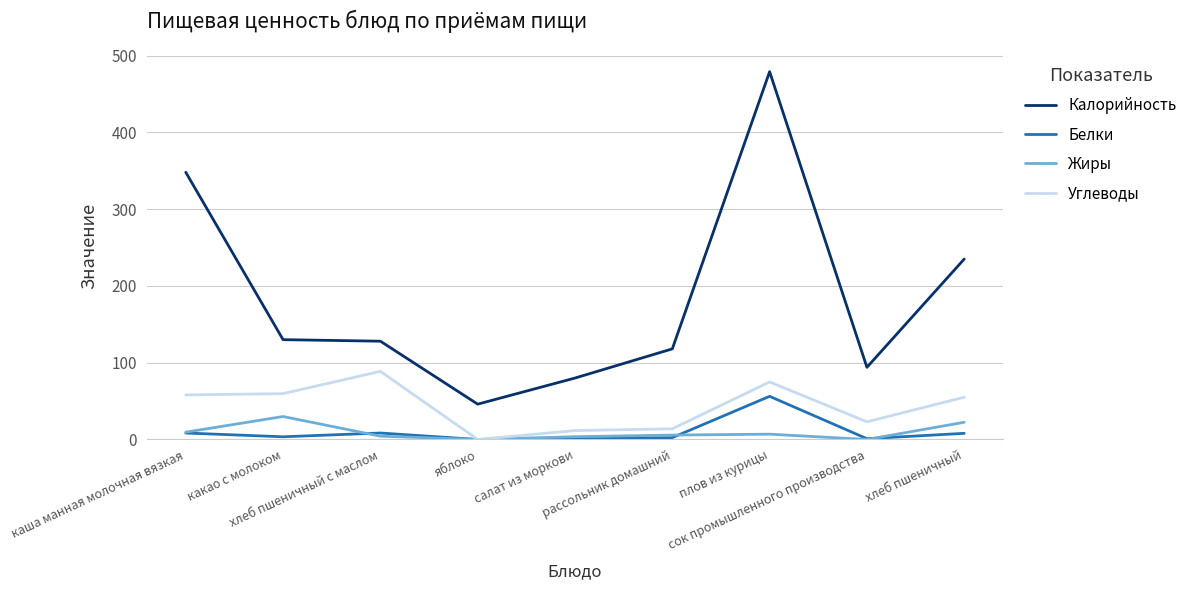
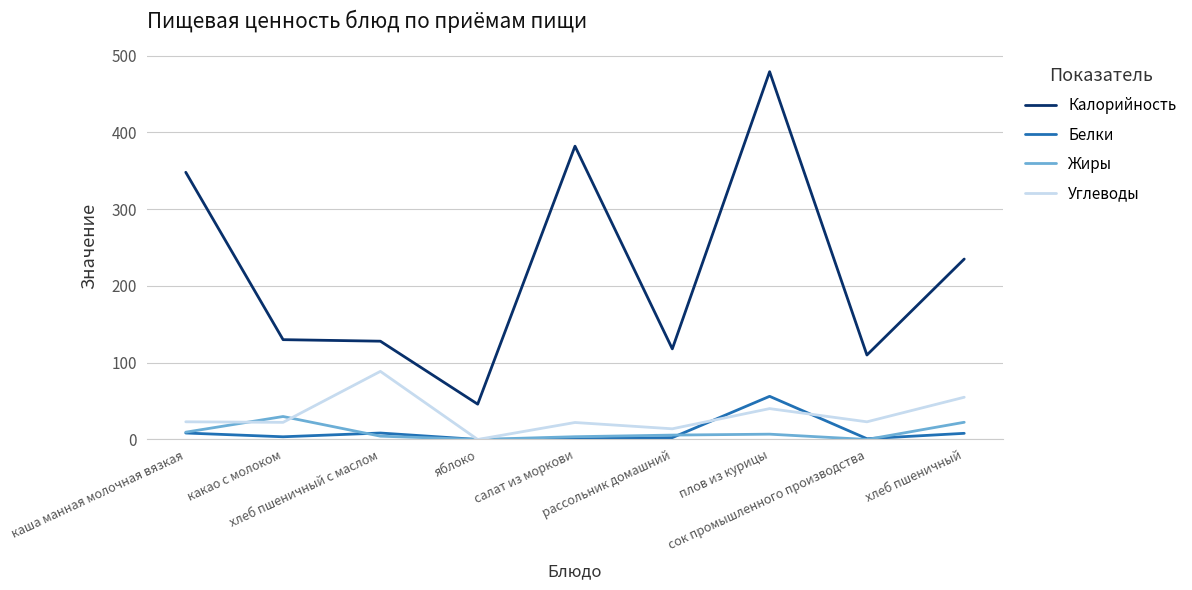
Углеводы, каша манная молочная вязкая: 60 -> 20
Углеводы, какао с молоком: 60 -> 20
Калорийность, салат из моркови: 80 -> 380
Углеводы, салат из моркови: 10 -> 20
Углеводы, плов из курицы: 70 -> 40
Калорийность, сок промышленного производства: 90 -> 110
